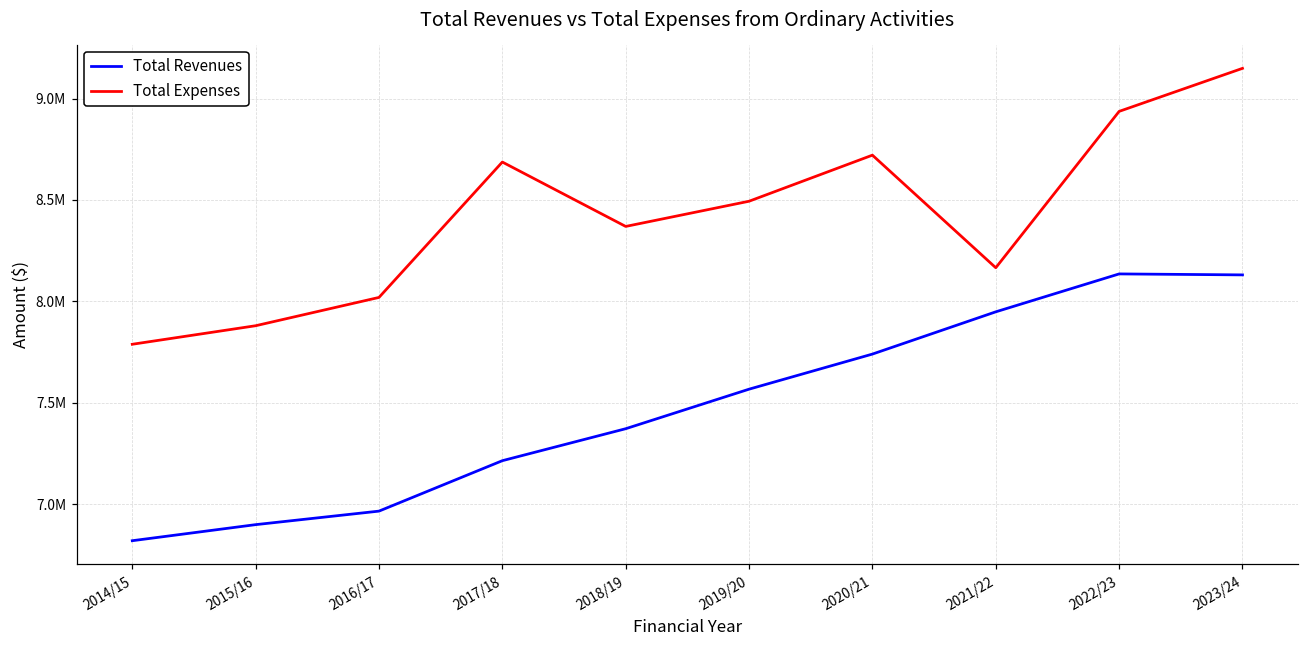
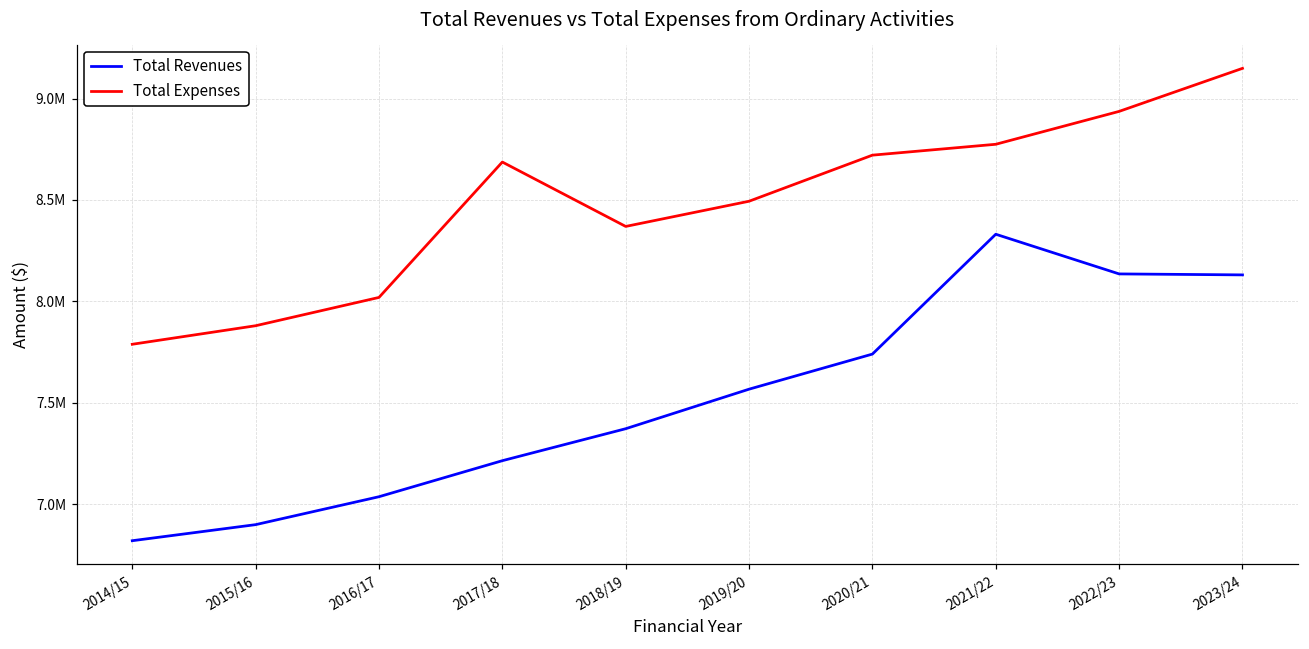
Total Revenues, 2016/17: 6960000 -> 7040000
Total Revenues, 2021/22: 7950000 -> 8330000
Total Expenses, 2021/22: 8170000 -> 8770000
